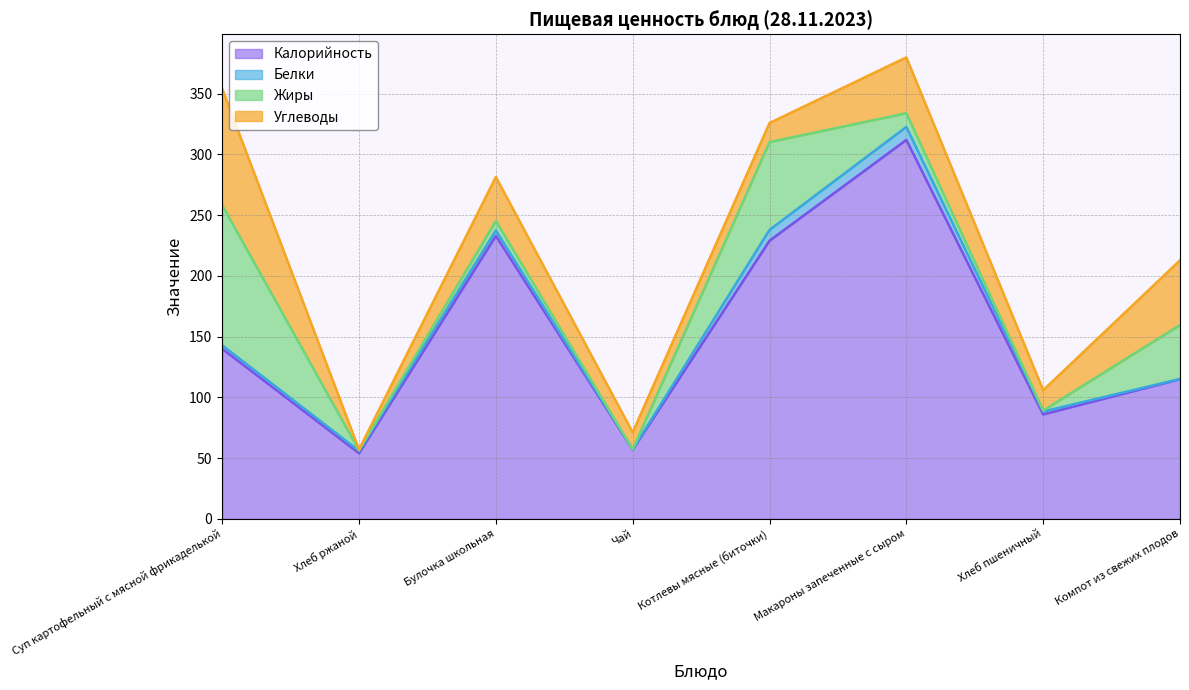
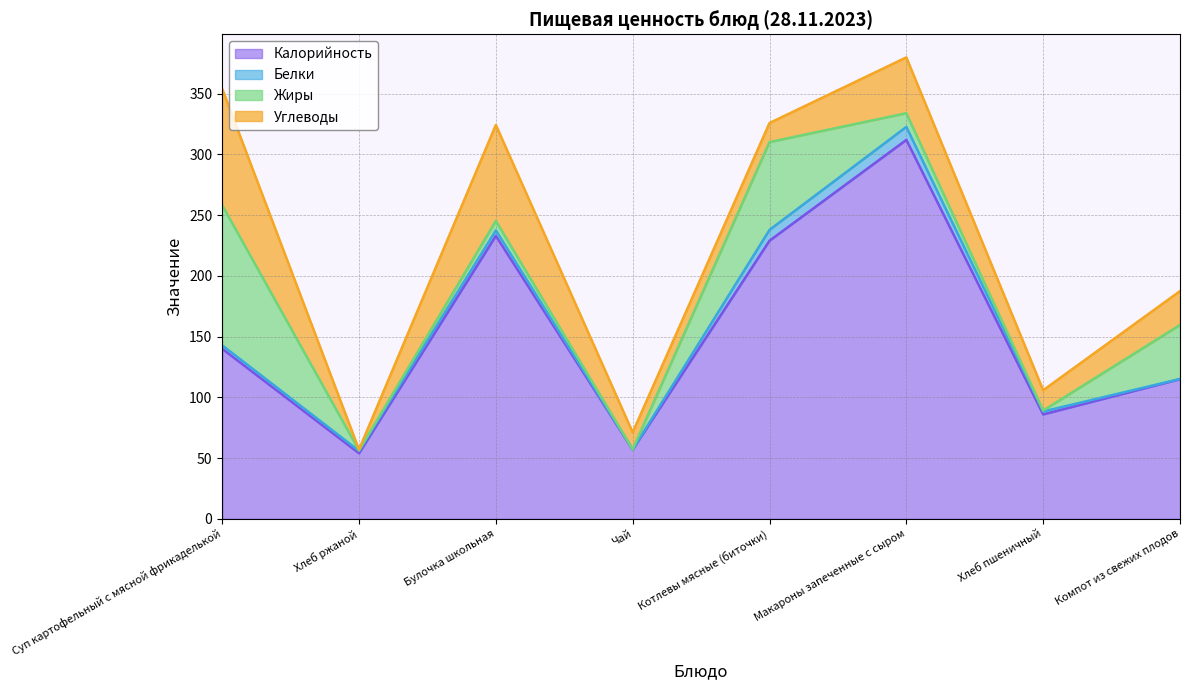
Углеводы, Булочка школьная: 36 -> 79
Углеводы, Компот из свежих плодов: 53 -> 28
